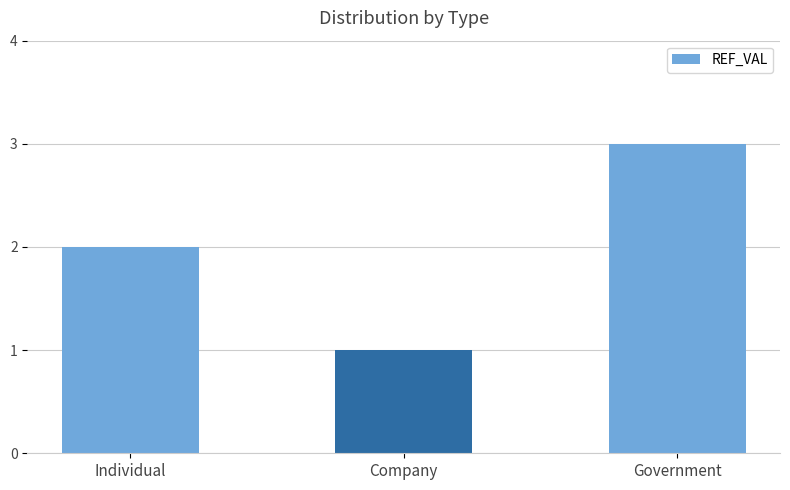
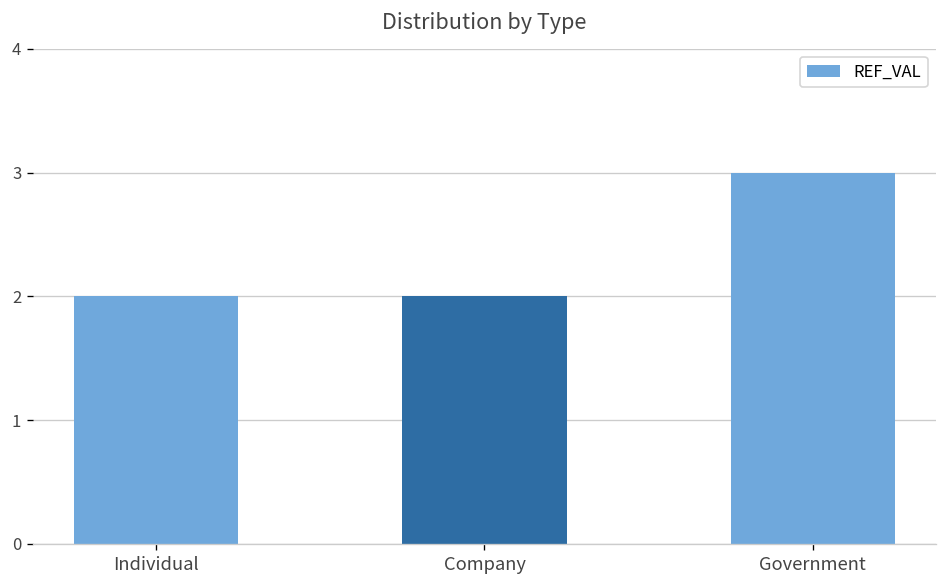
Company: 1 -> 2
